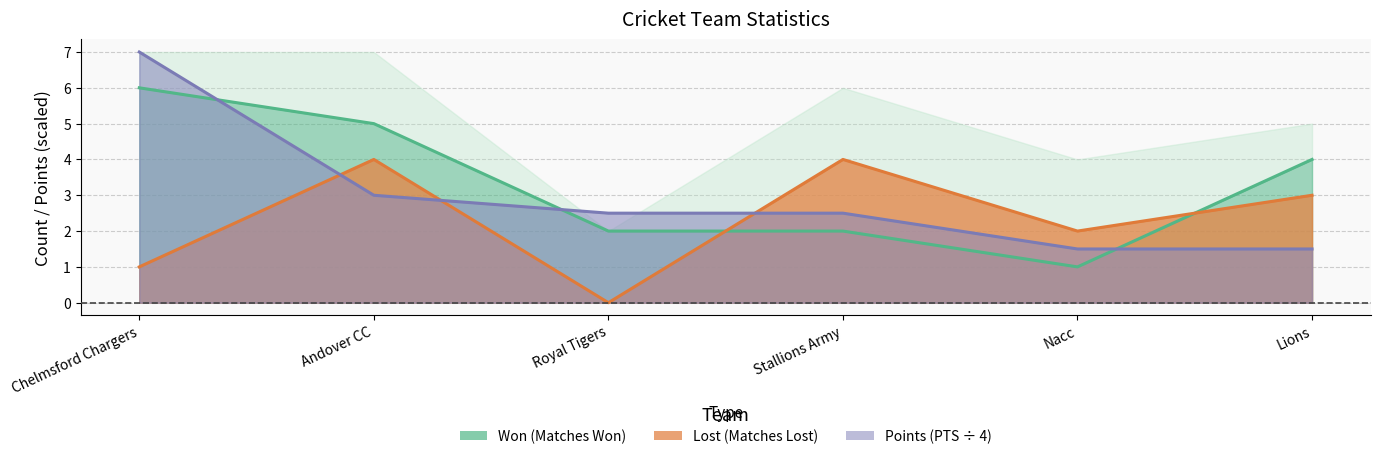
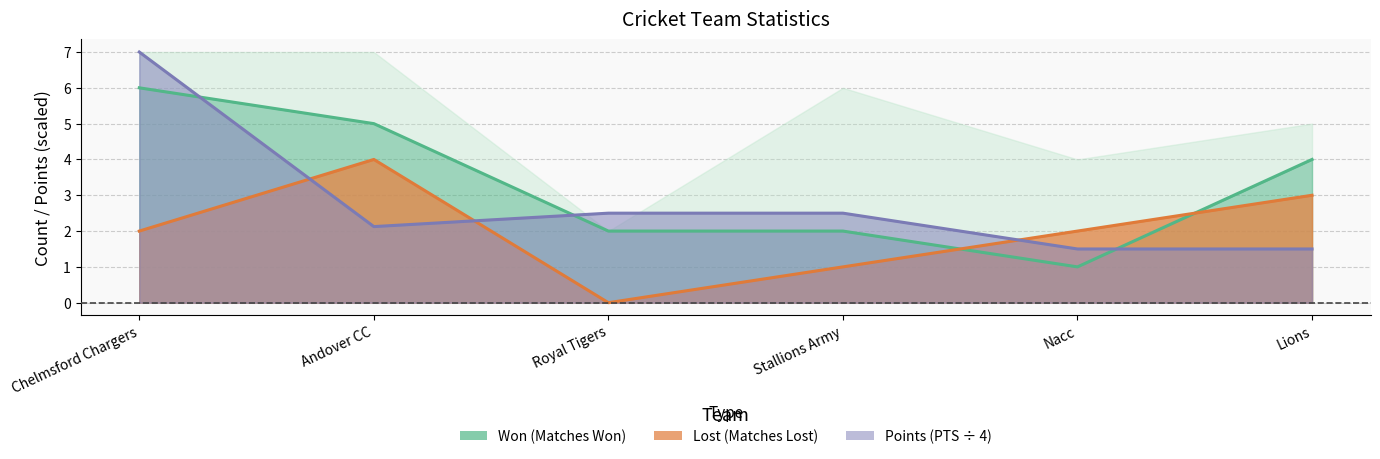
Lost (Matches Lost), Chelmsford Chargers: 1 -> 2
Points (PTS ÷ 4), Andover CC: 3.0 -> 2.1
Lost (Matches Lost), Stallions Army: 4 -> 1
